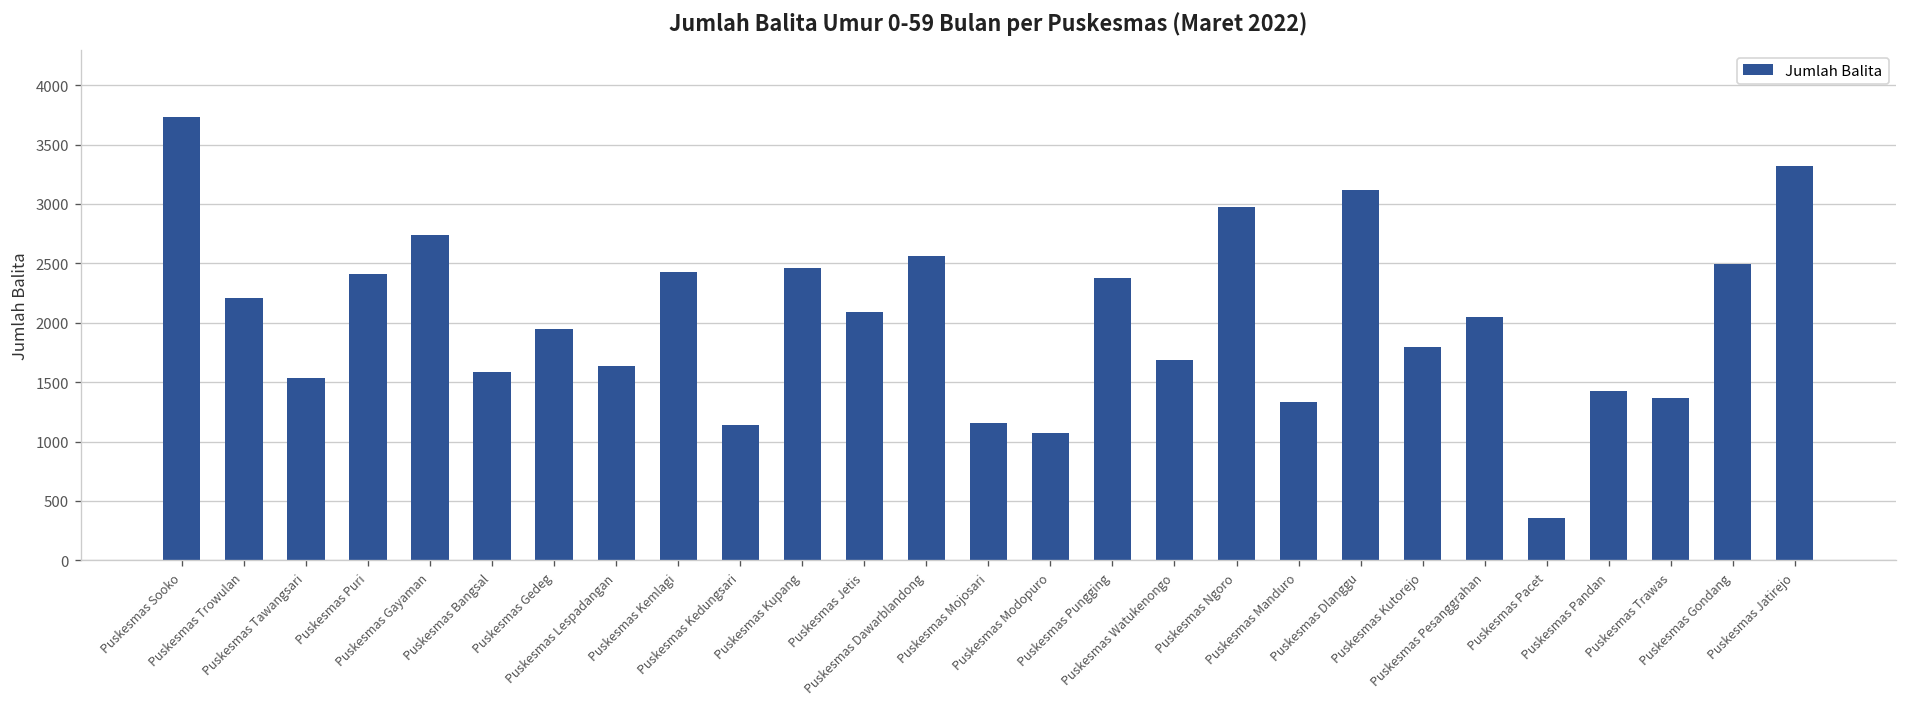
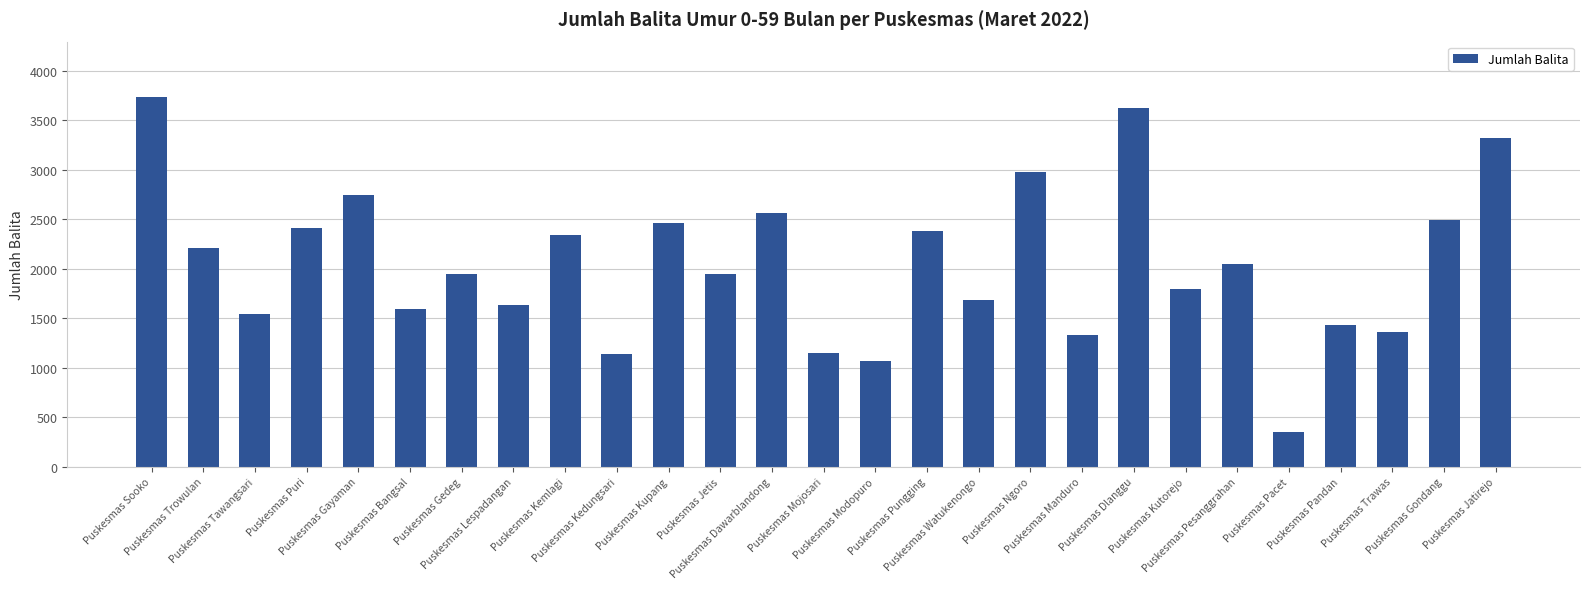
Puskesmas Kemlagi: 2400 -> 2300
Puskesmas Jetis: 2100 -> 2000
Puskesmas Dlanggu: 3100 -> 3600
